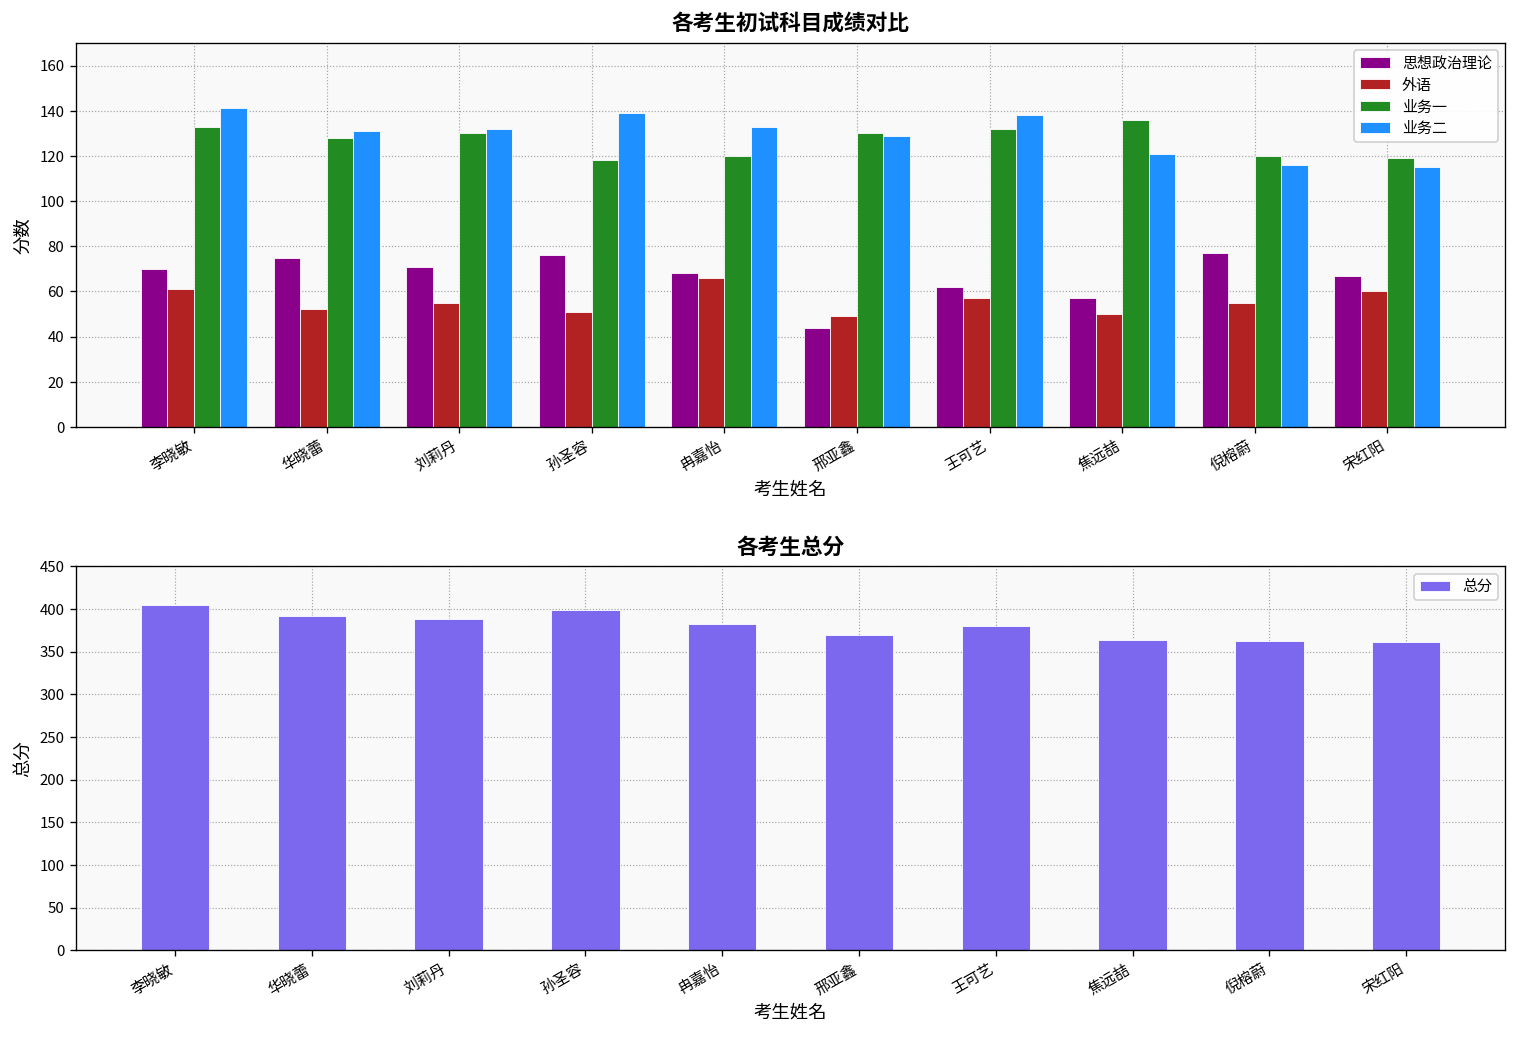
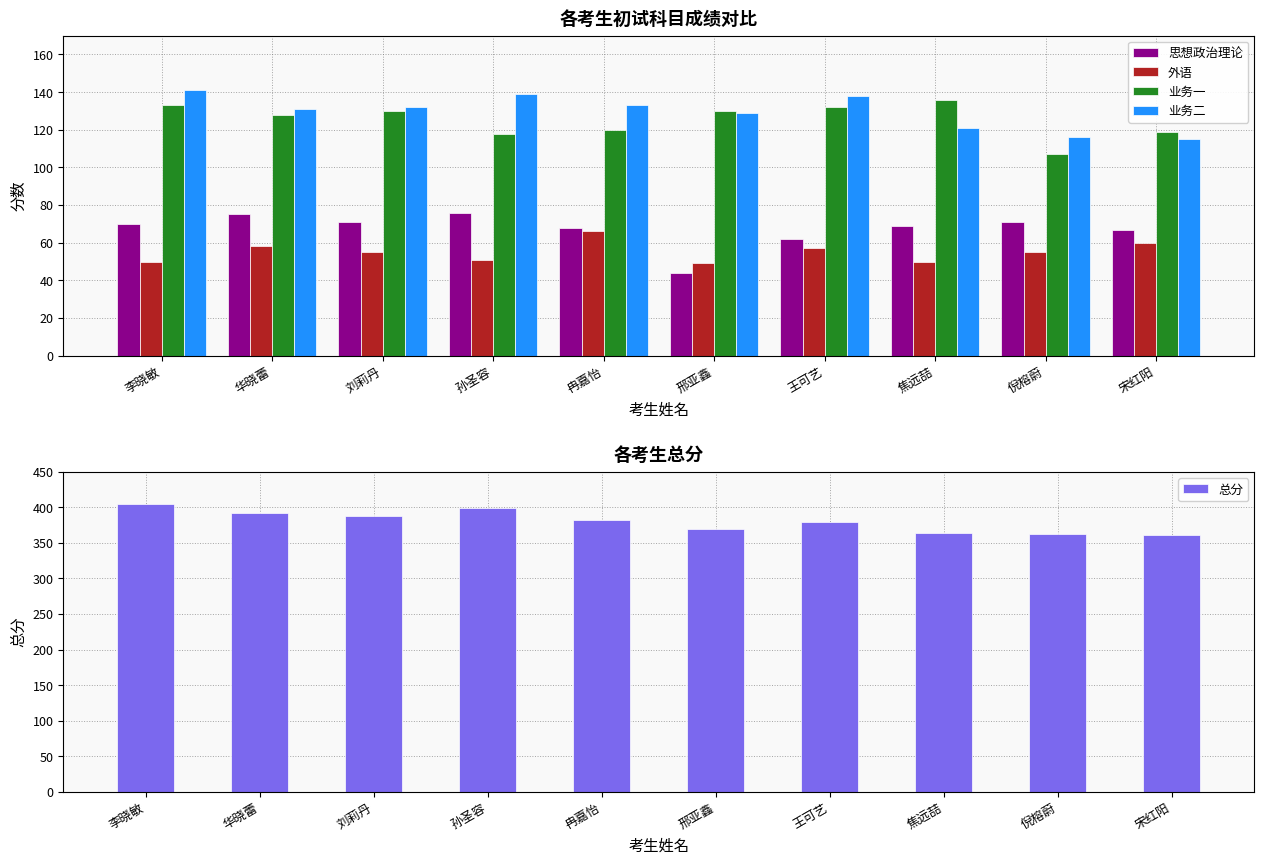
各考生初试科目成绩对比, 外语, 李晓敏: 61 -> 50
各考生初试科目成绩对比, 外语, 华晓蕾: 52 -> 58
各考生初试科目成绩对比, 思想政治理论, 焦远喆: 57 -> 69
各考生初试科目成绩对比, 思想政治理论, 倪榕蔚: 77 -> 71
各考生初试科目成绩对比, 业务一, 倪榕蔚: 120 -> 107
